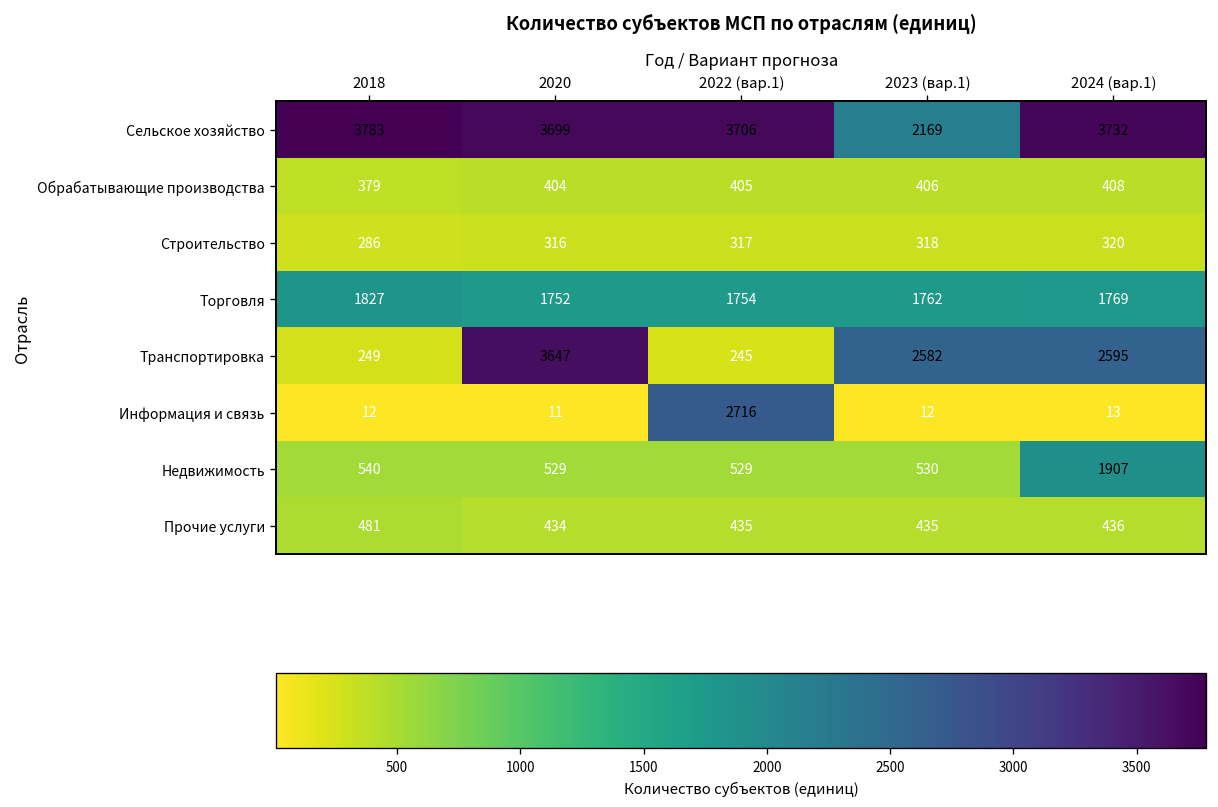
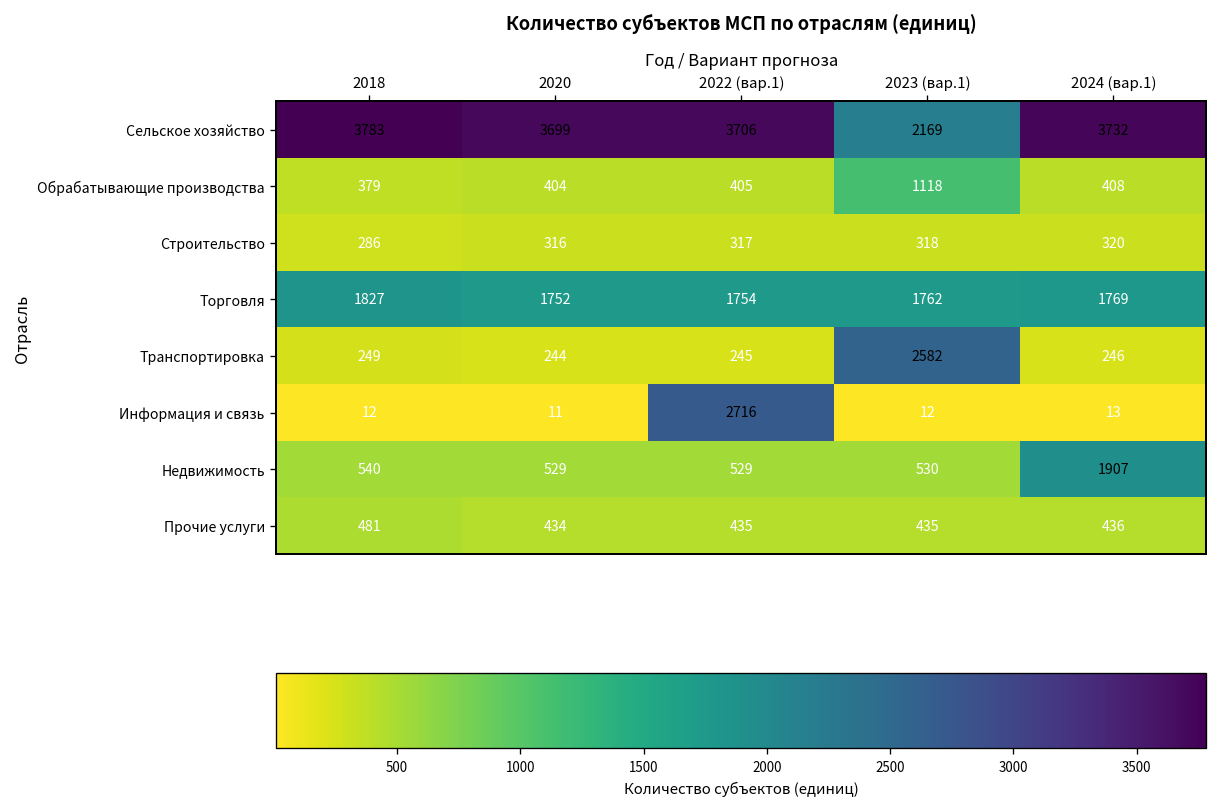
Обрабатывающие производства, 2023 (вар.1): 406 -> 1118
Транспортировка, 2020: 3647 -> 244
Транспортировка, 2024 (вар.1): 2595 -> 246
